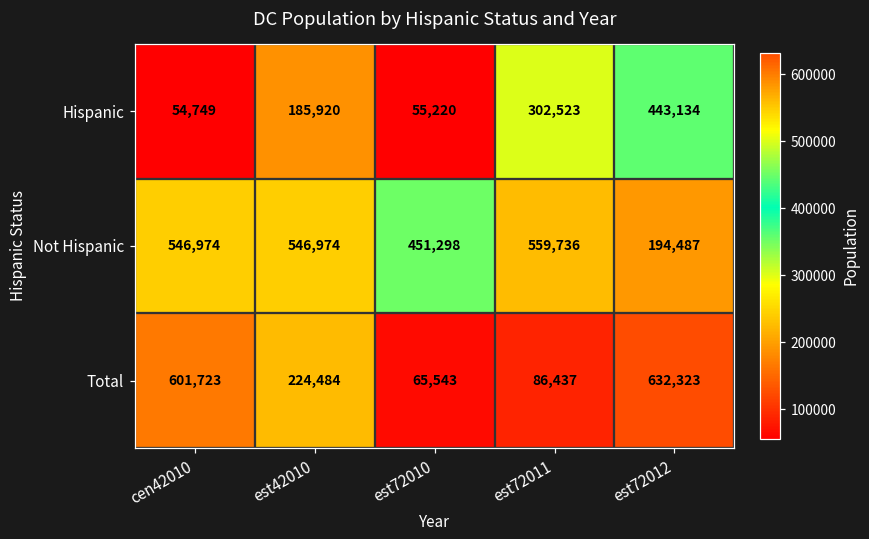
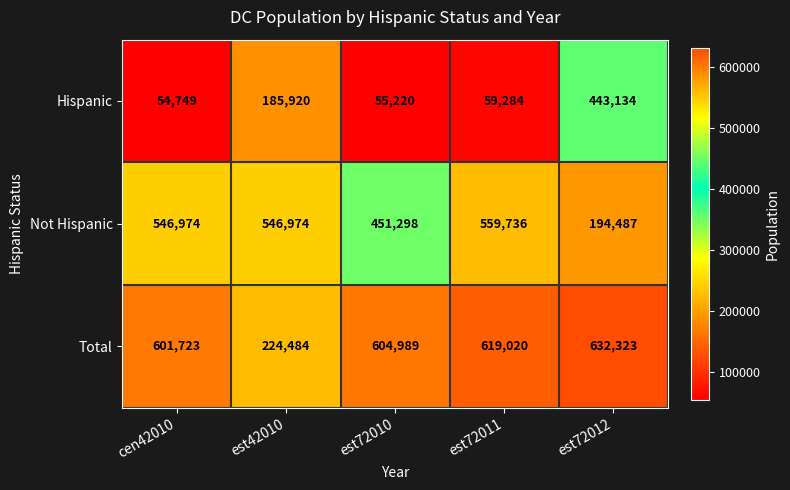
Hispanic, est72011: 302,523 -> 59,284
Total, est72010: 65,543 -> 604,989
Total, est72011: 86,437 -> 619,020
